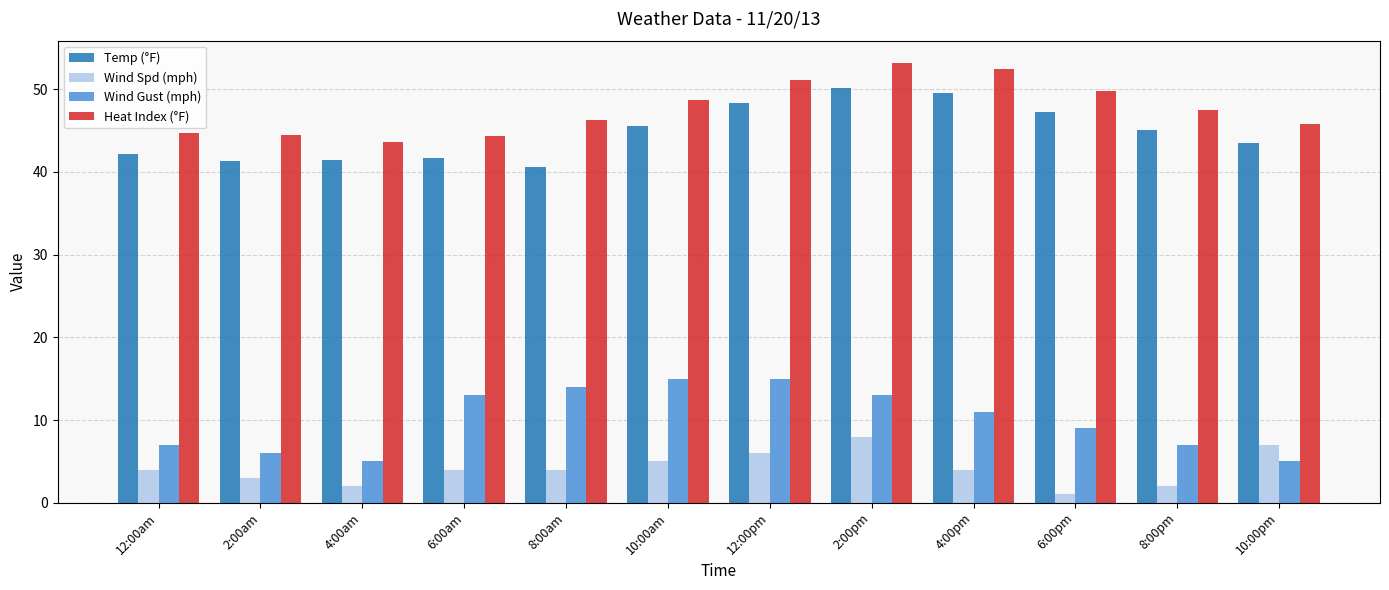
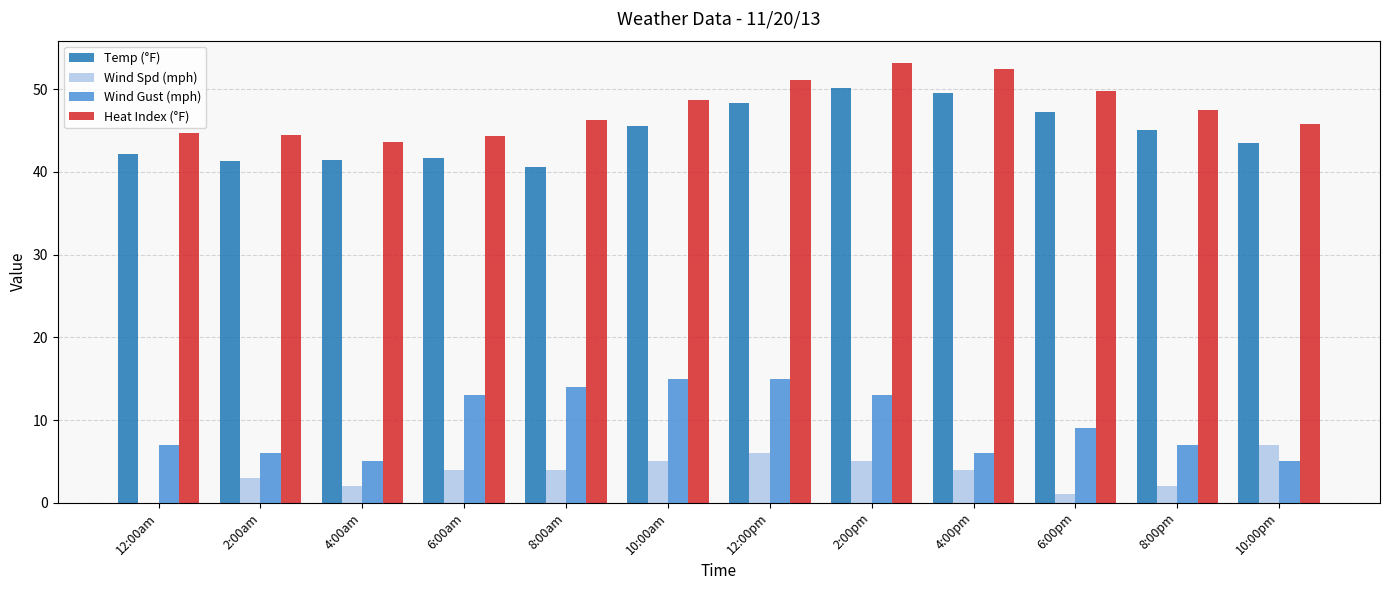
Wind Spd (mph), 12:00am: 4 -> 0
Wind Spd (mph), 2:00pm: 8 -> 5
Wind Gust (mph), 4:00pm: 11 -> 6
